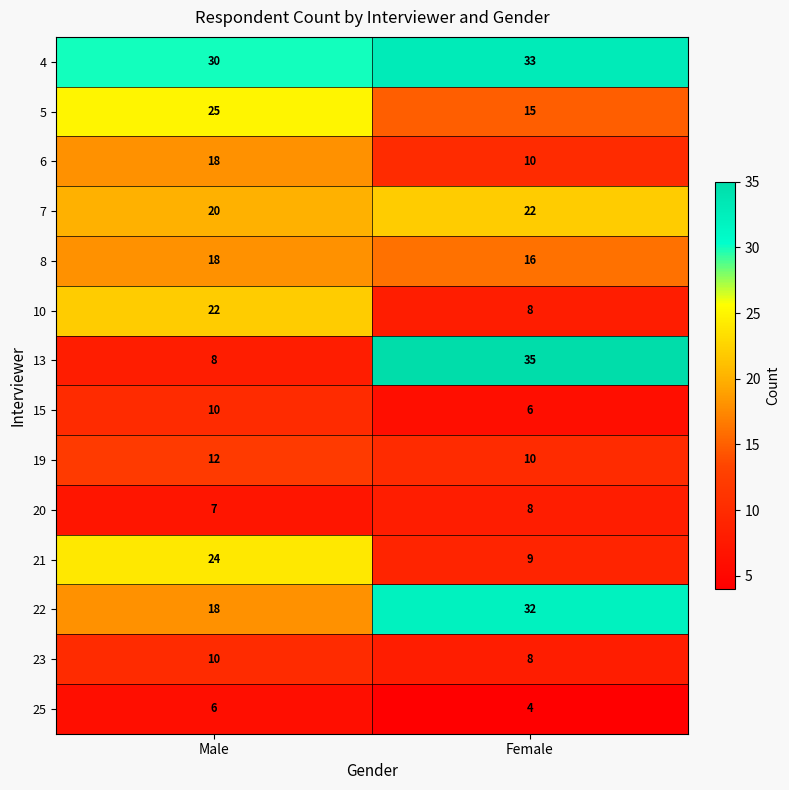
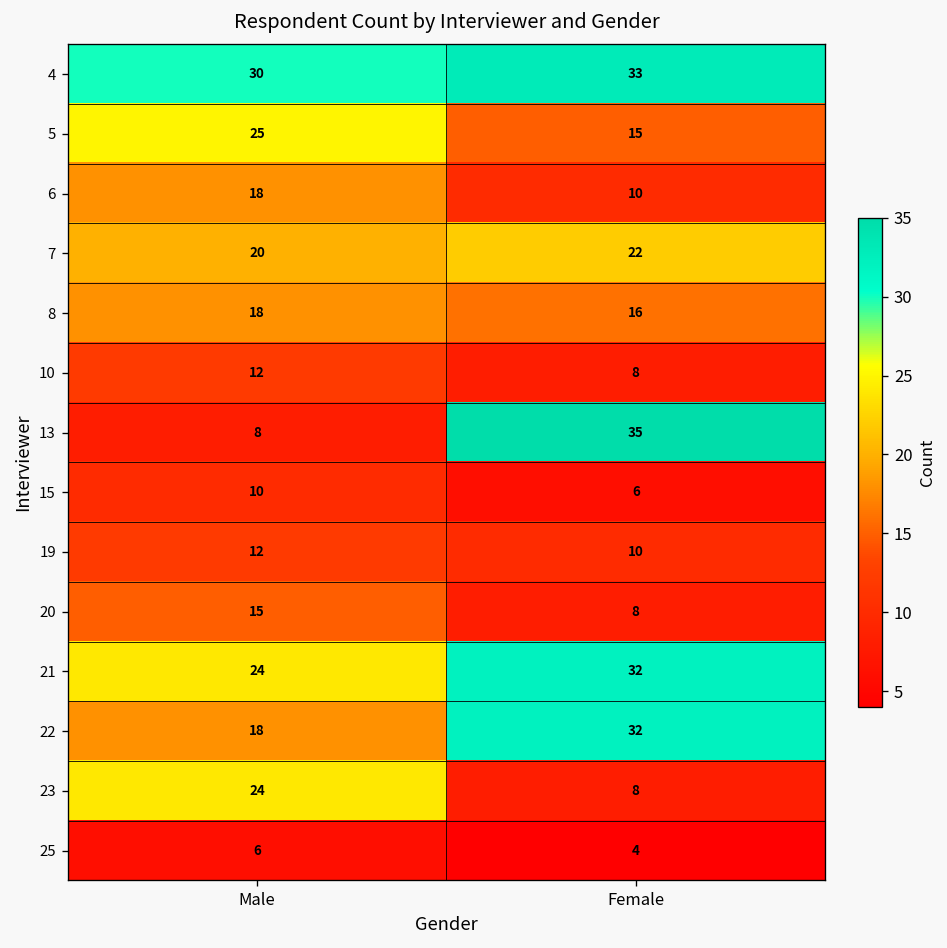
10, Male: 22 -> 12
20, Male: 7 -> 15
21, Female: 9 -> 32
23, Male: 10 -> 24
